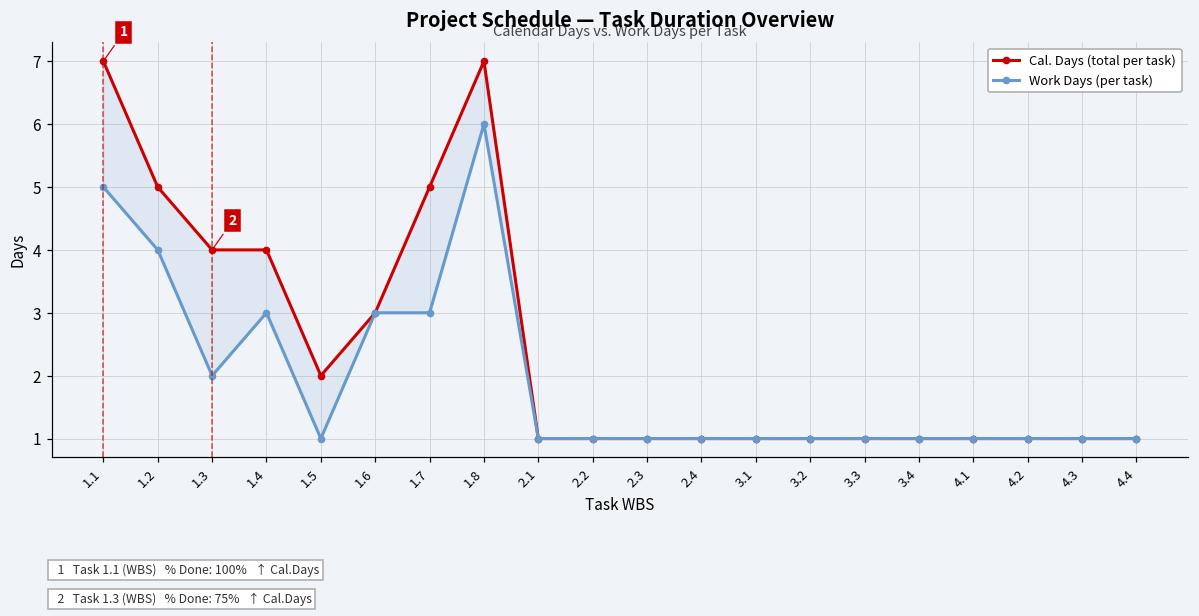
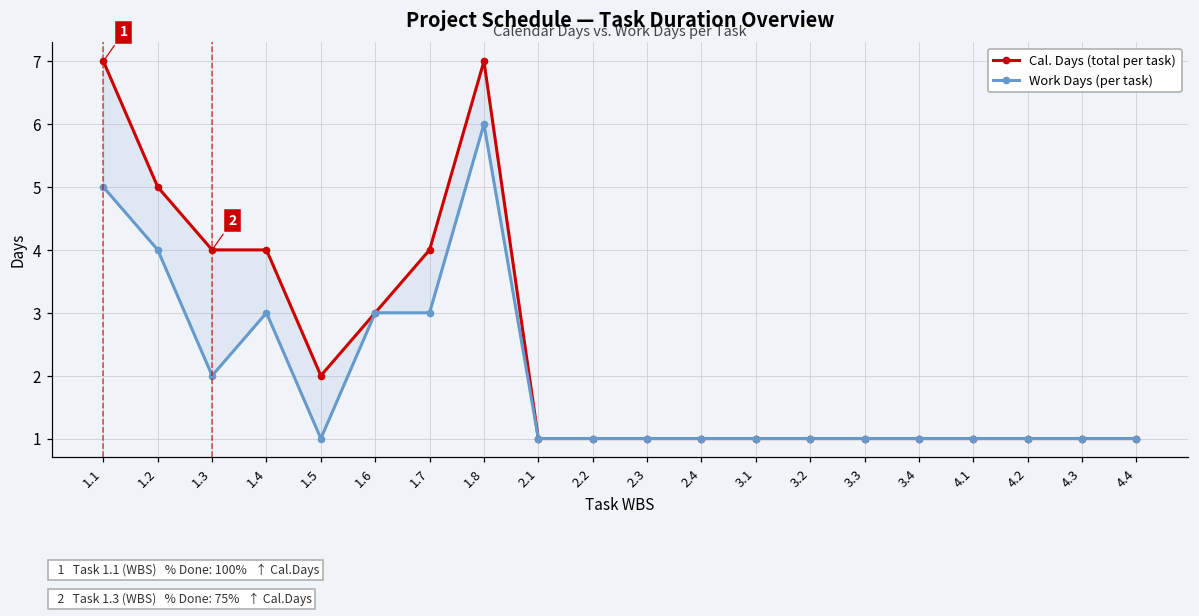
Cal. Days (total per task), 1.7: 5 -> 4
